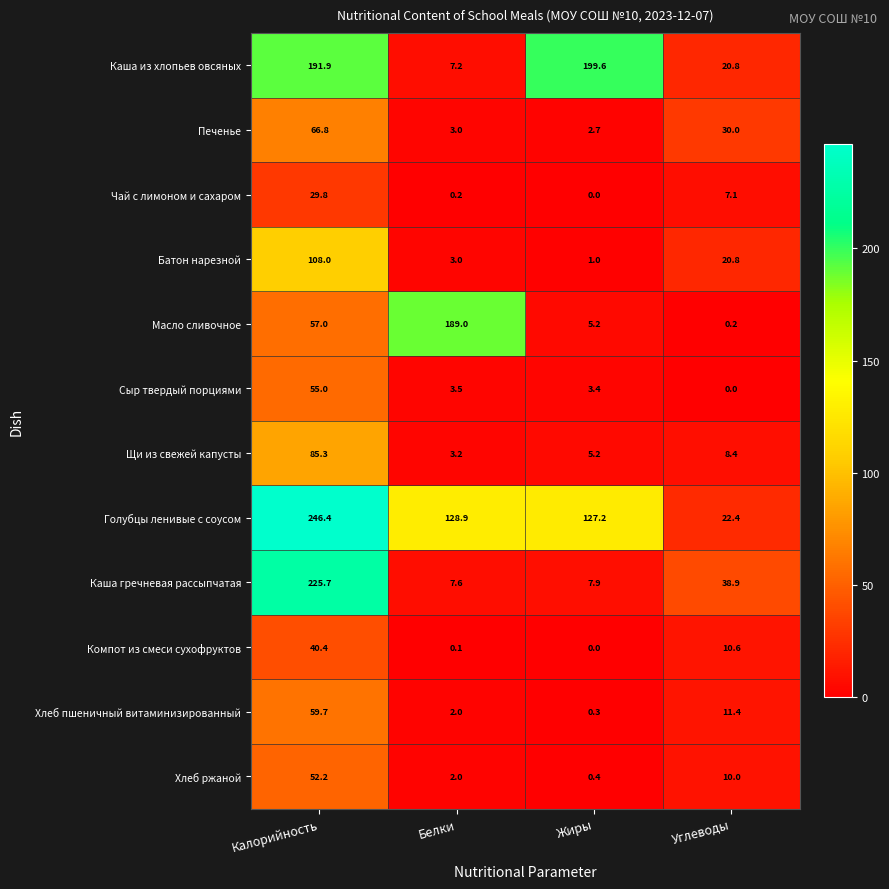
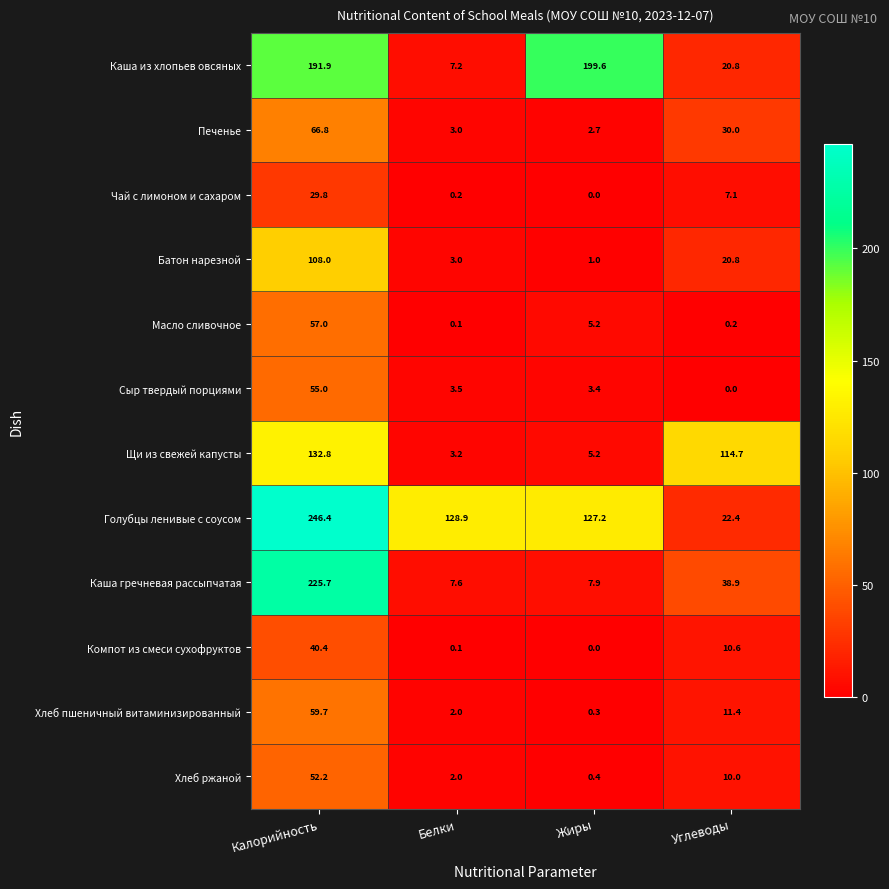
Масло сливочное, Белки: 189.0 -> 0.1
Щи из свежей капусты, Калорийность: 85.3 -> 132.8
Щи из свежей капусты, Углеводы: 8.4 -> 114.7
